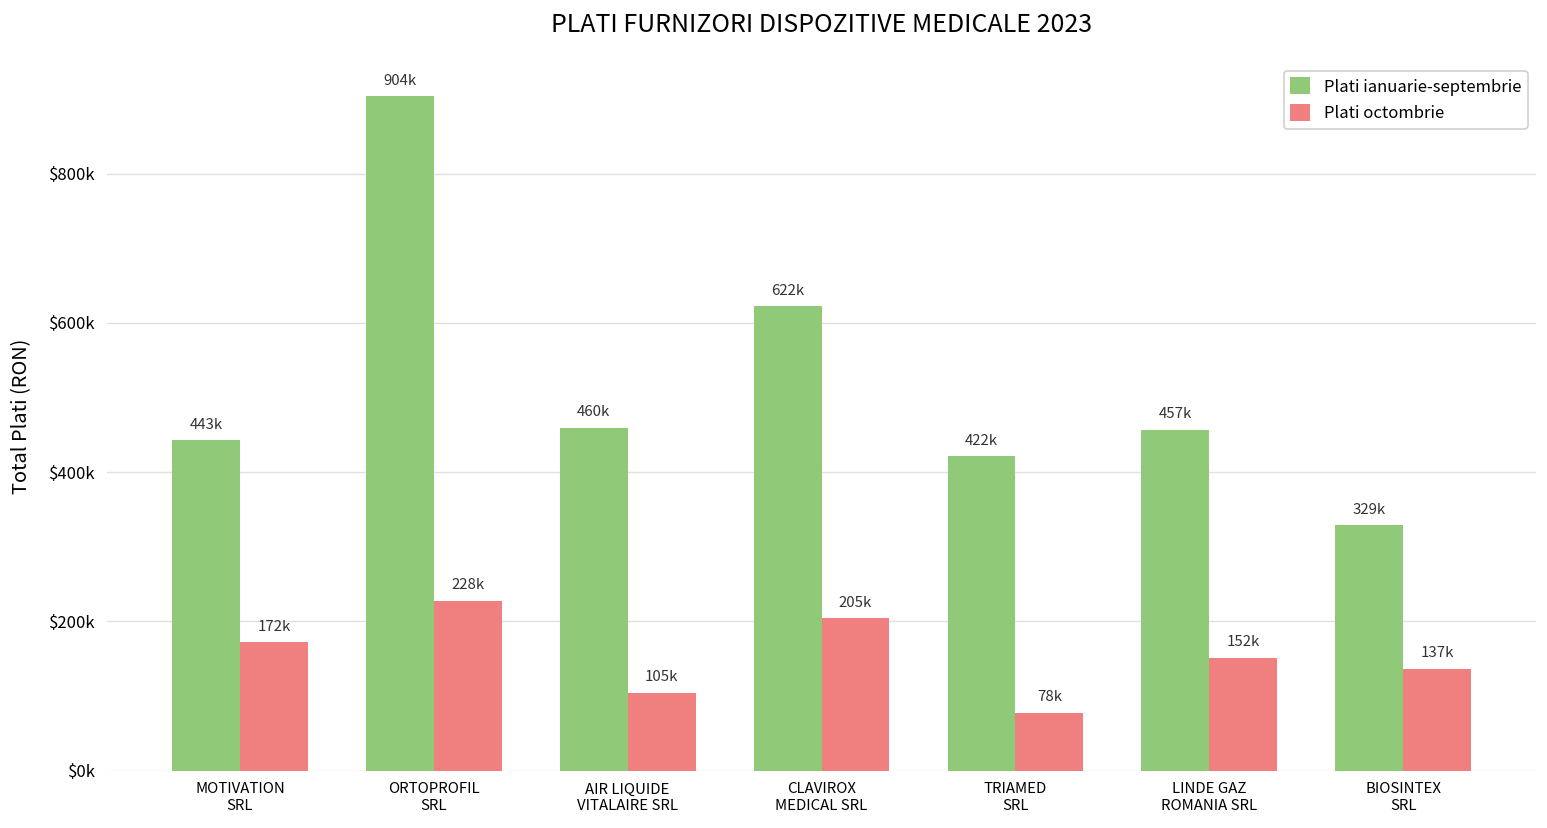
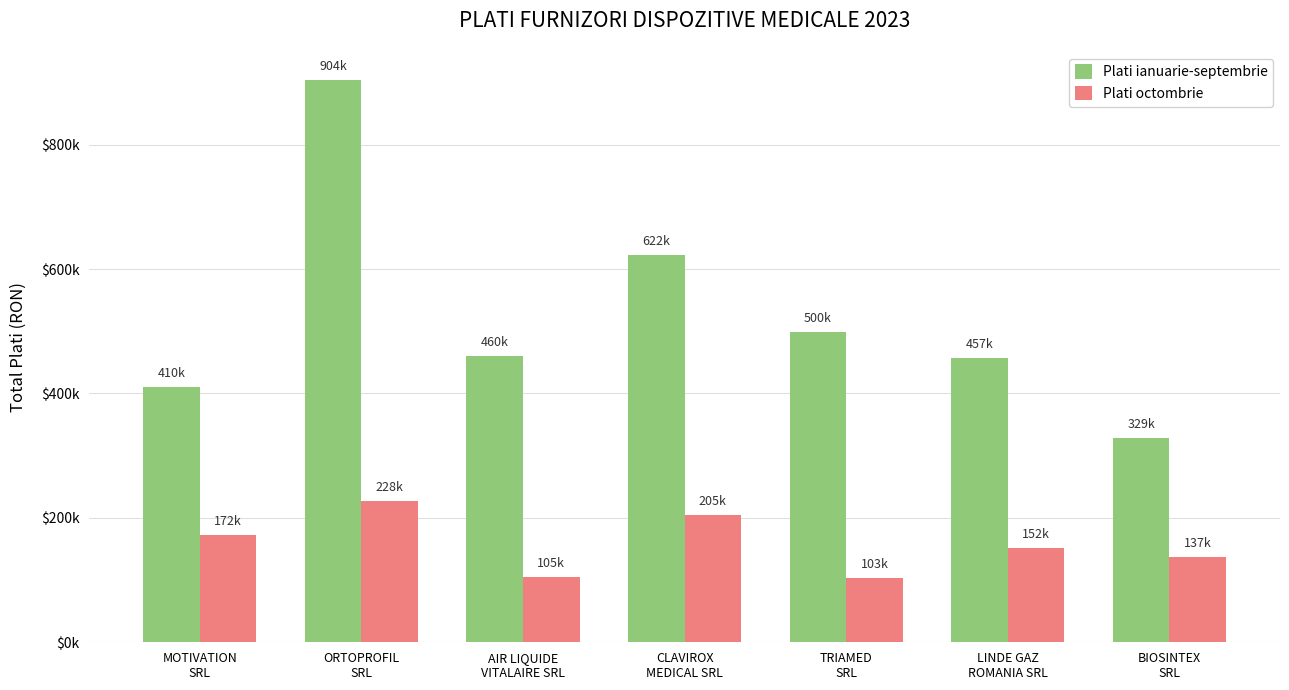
Plati ianuarie-septembrie, MOTIVATION SRL: 443k -> 410k
Plati ianuarie-septembrie, TRIAMED SRL: 422k -> 500k
Plati octombrie, TRIAMED SRL: 78k -> 103k
